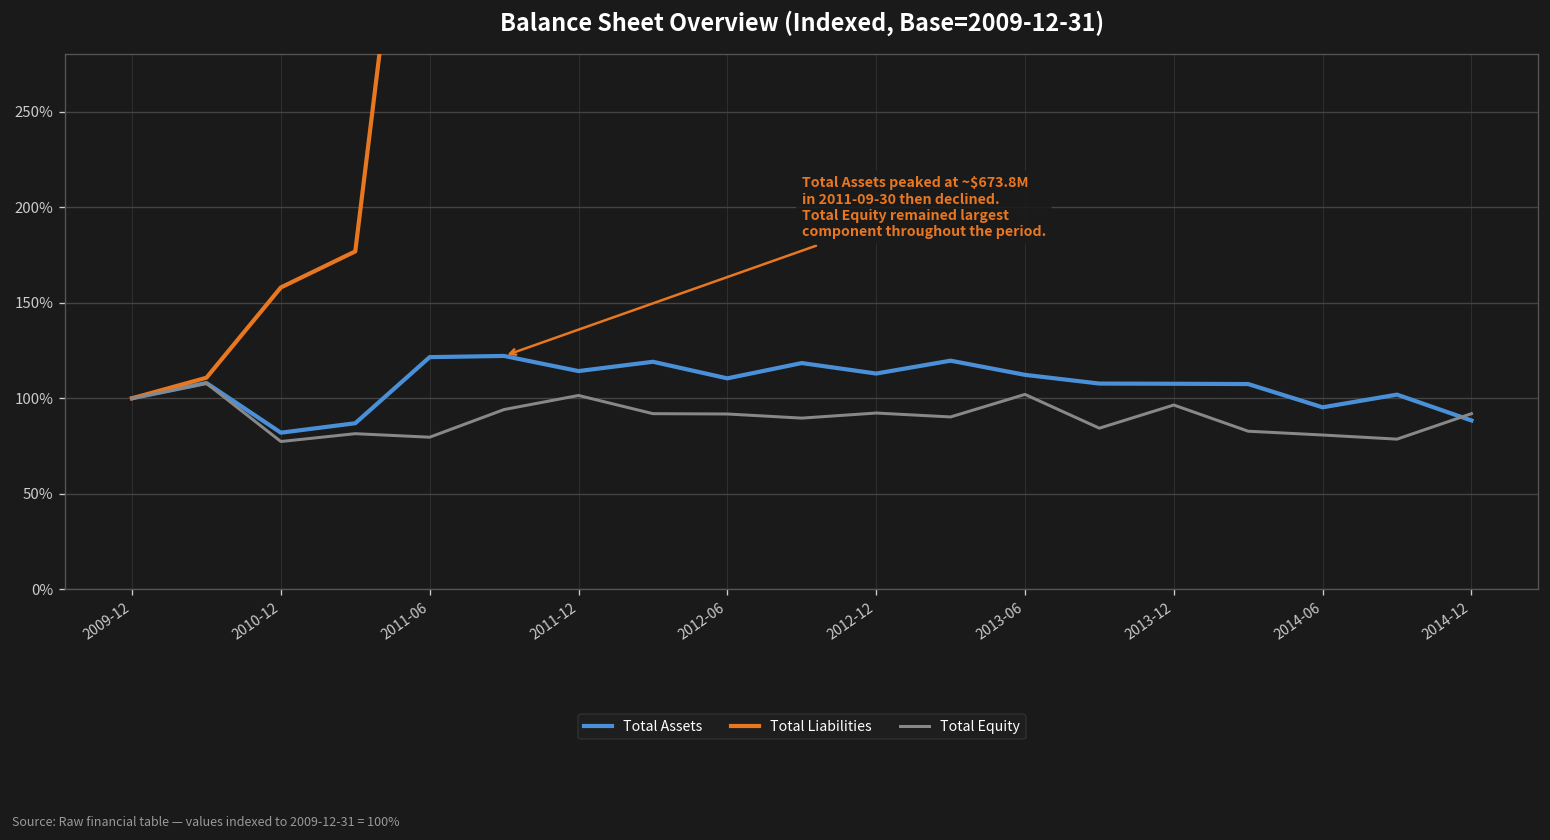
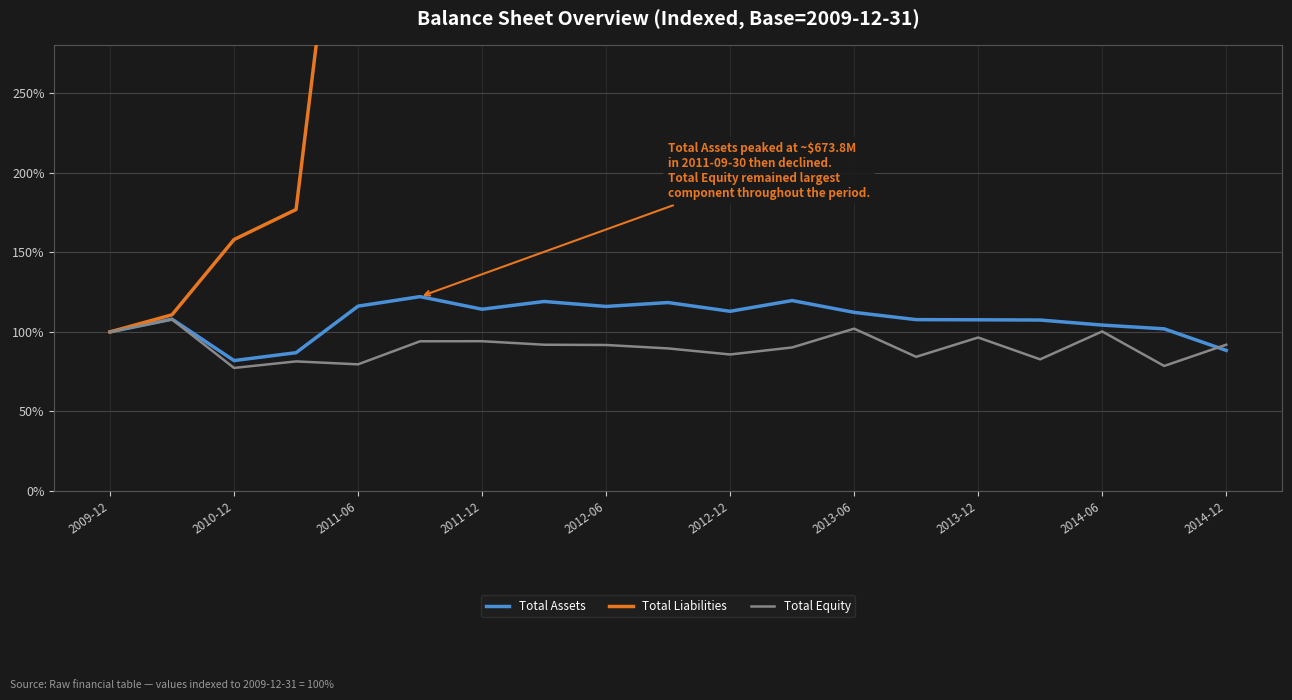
Total Assets, 2011-06: 122% -> 116%
Total Equity, 2011-12: 101% -> 94%
Total Assets, 2012-06: 110% -> 116%
Total Equity, 2012-12: 92% -> 86%
Total Assets, 2014-06: 95% -> 104%
Total Equity, 2014-06: 81% -> 100%
